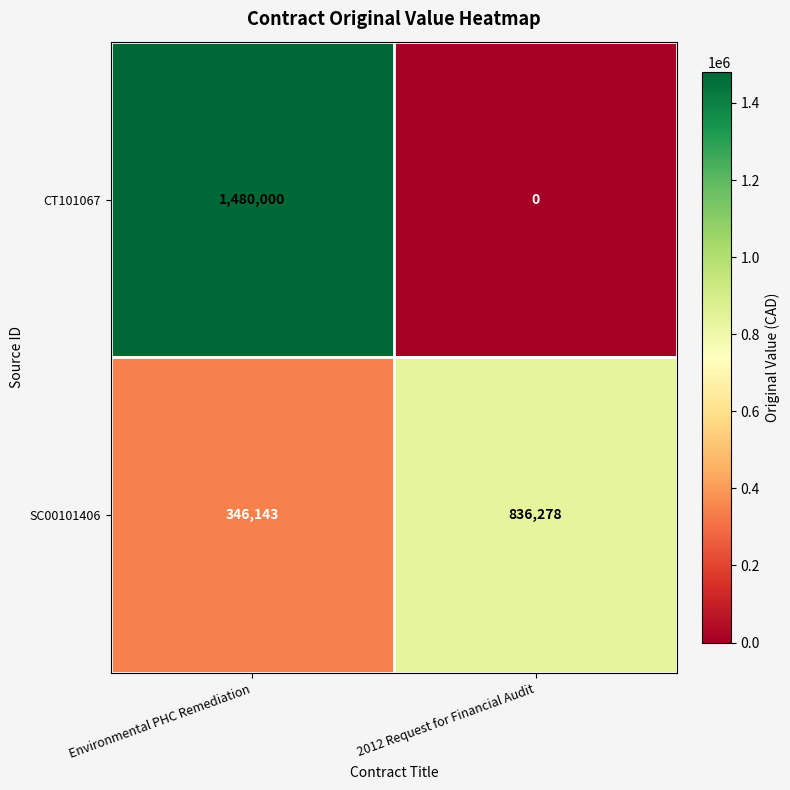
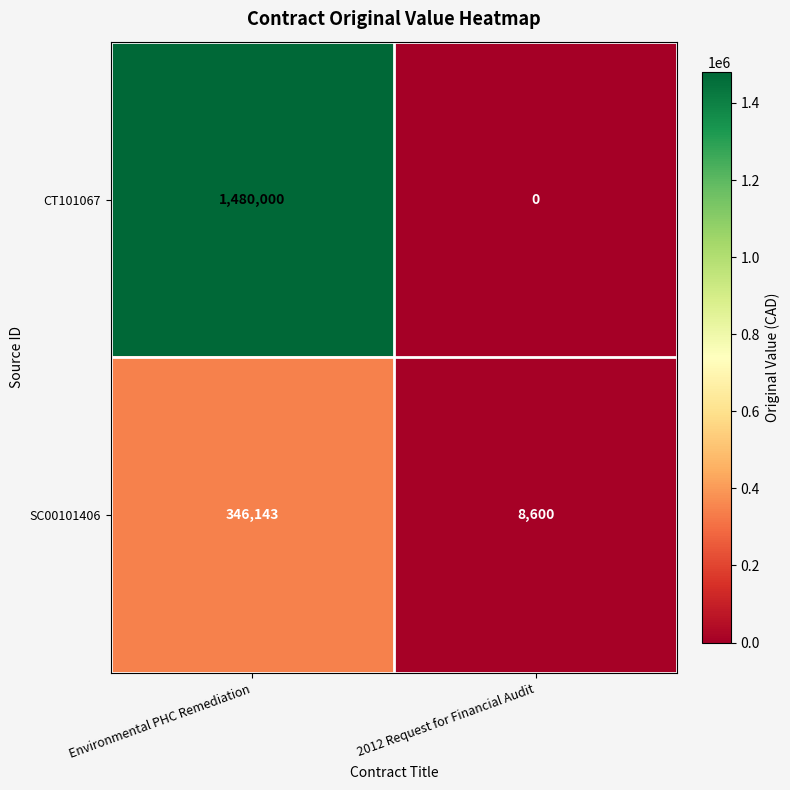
SC00101406, 2012 Request for Financial Audit: 836,278 -> 8,600
